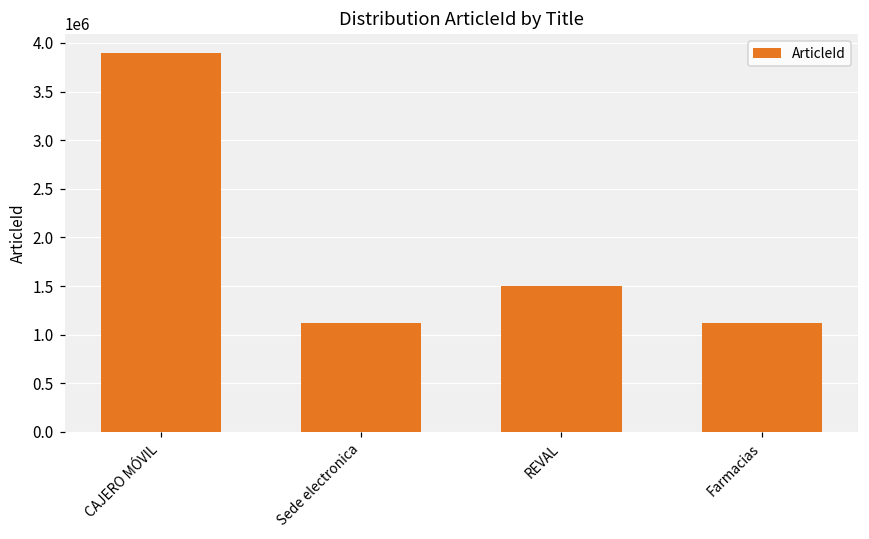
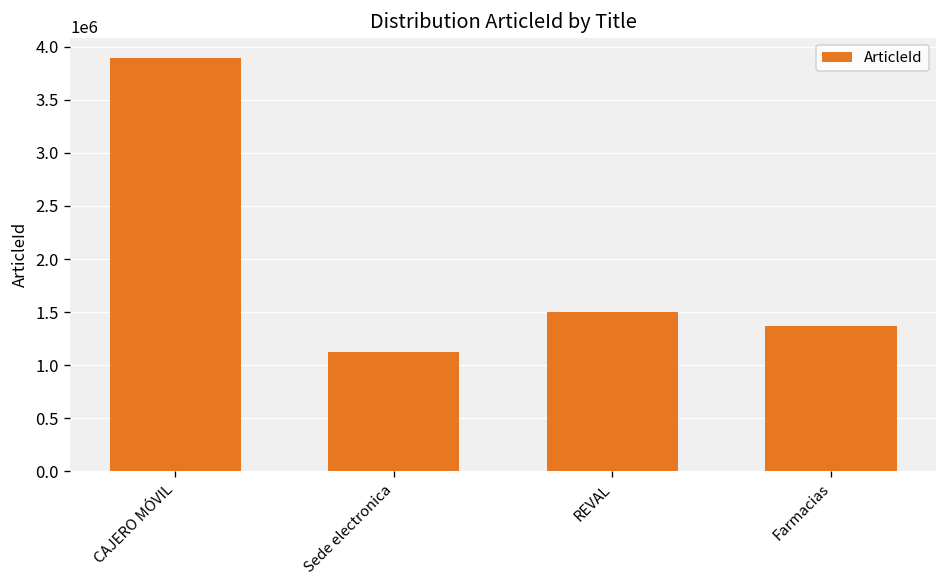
Farmacias: 1100000 -> 1400000
